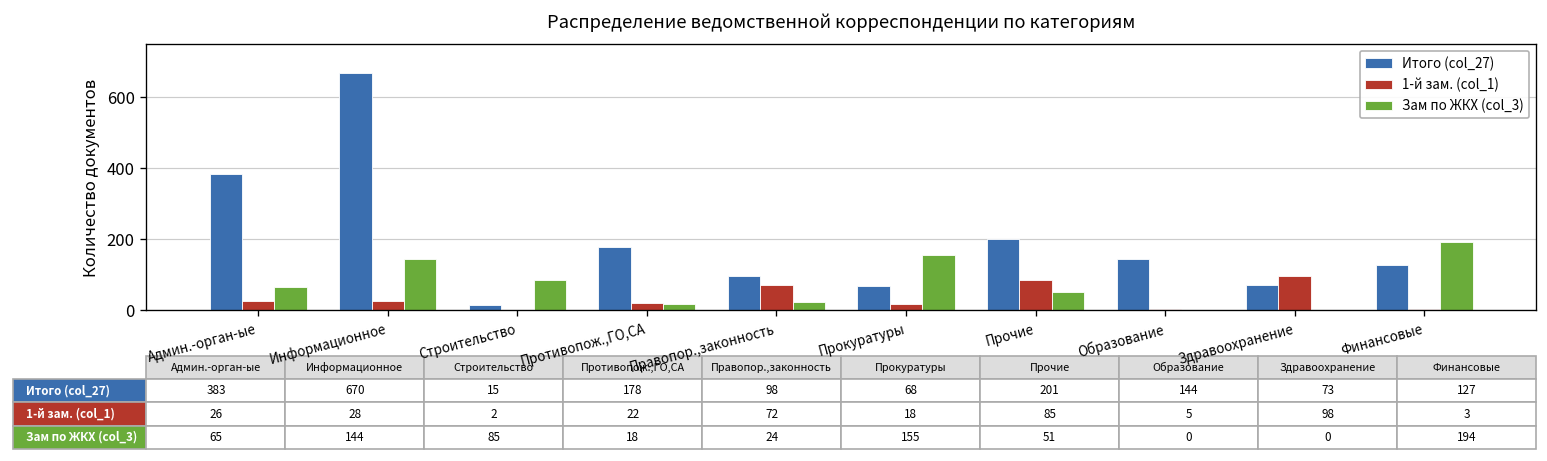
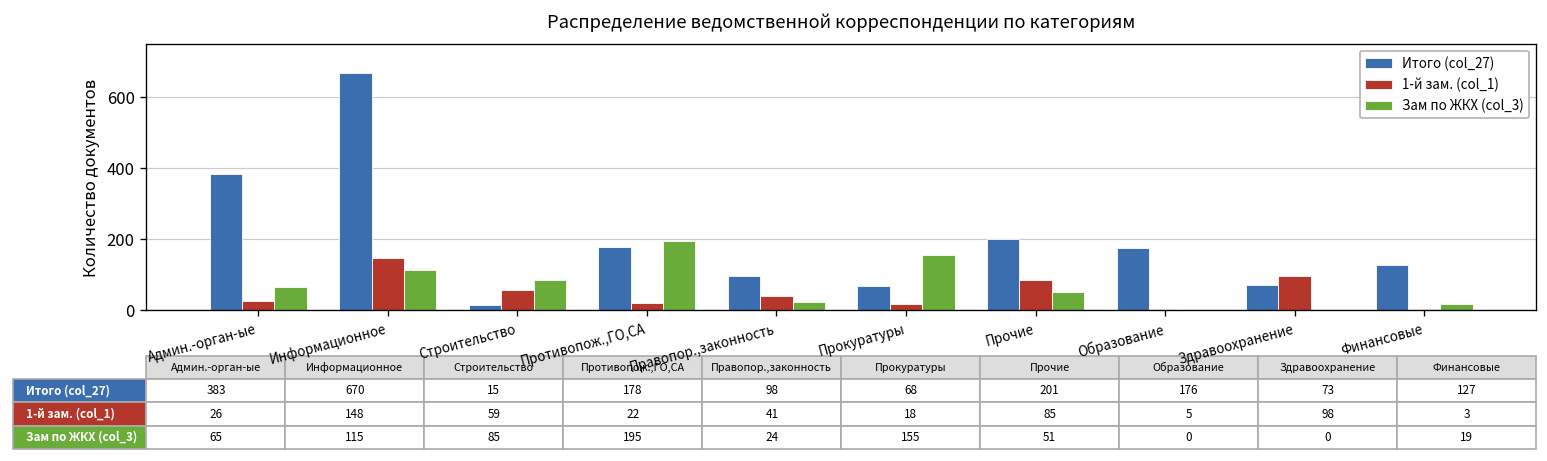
1-й зам. (col_1), Информационное: 28 -> 148
Зам по ЖКХ (col_3), Информационное: 144 -> 115
1-й зам. (col_1), Строительство: 2 -> 59
Зам по ЖКХ (col_3), Противопож.,ГО,СА: 18 -> 195
1-й зам. (col_1), Правопор.,законность: 72 -> 41
Итого (col_27), Образование: 144 -> 176
Зам по ЖКХ (col_3), Финансовые: 194 -> 19
